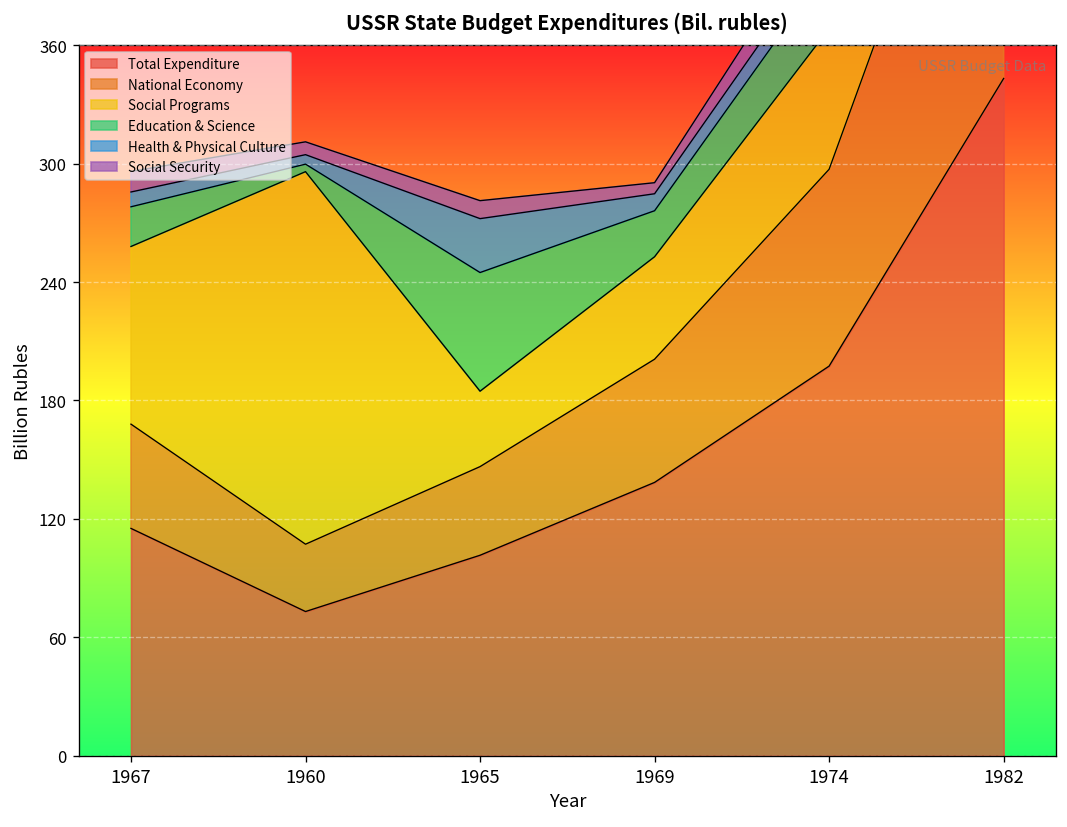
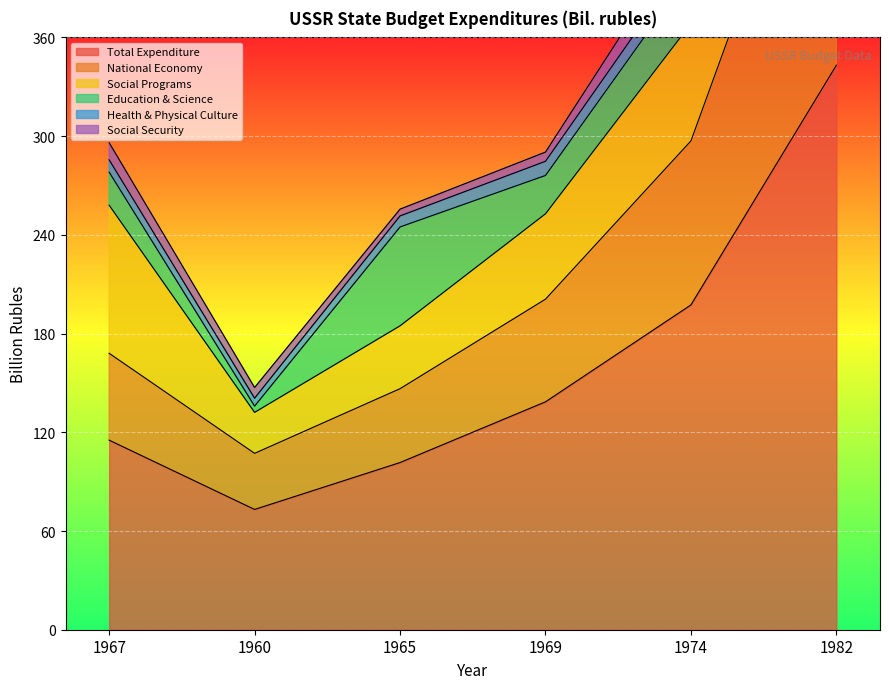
Social Programs, 1960: 189 -> 25
Health & Physical Culture, 1965: 27 -> 7
Social Security, 1965: 9 -> 4
